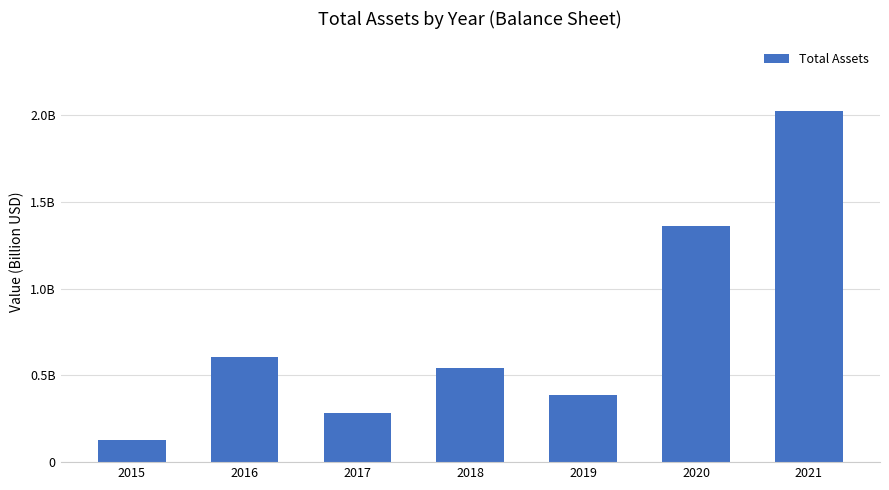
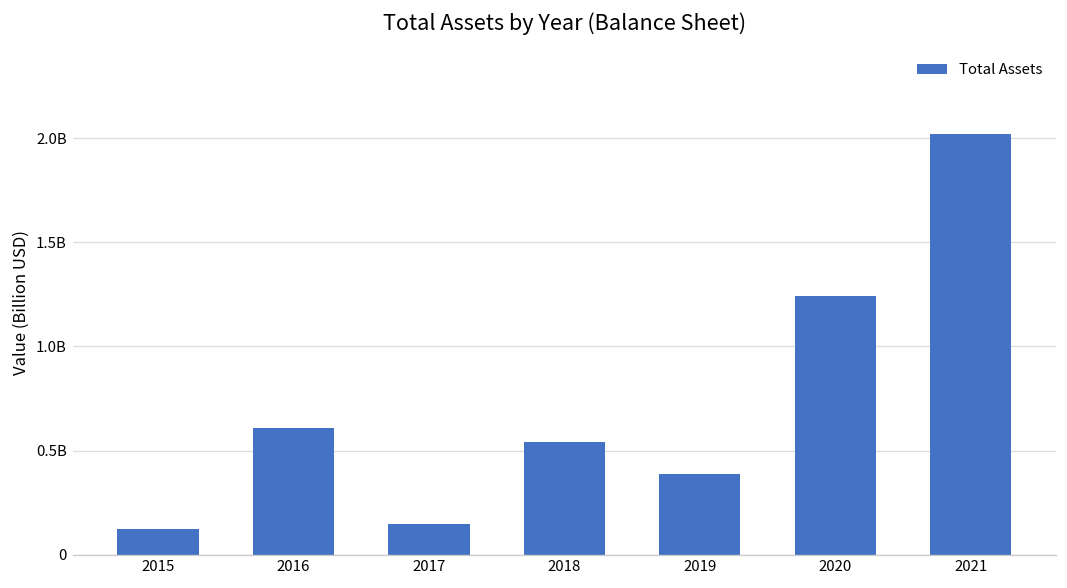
2017: 280000000 -> 150000000
2020: 1360000000 -> 1240000000
